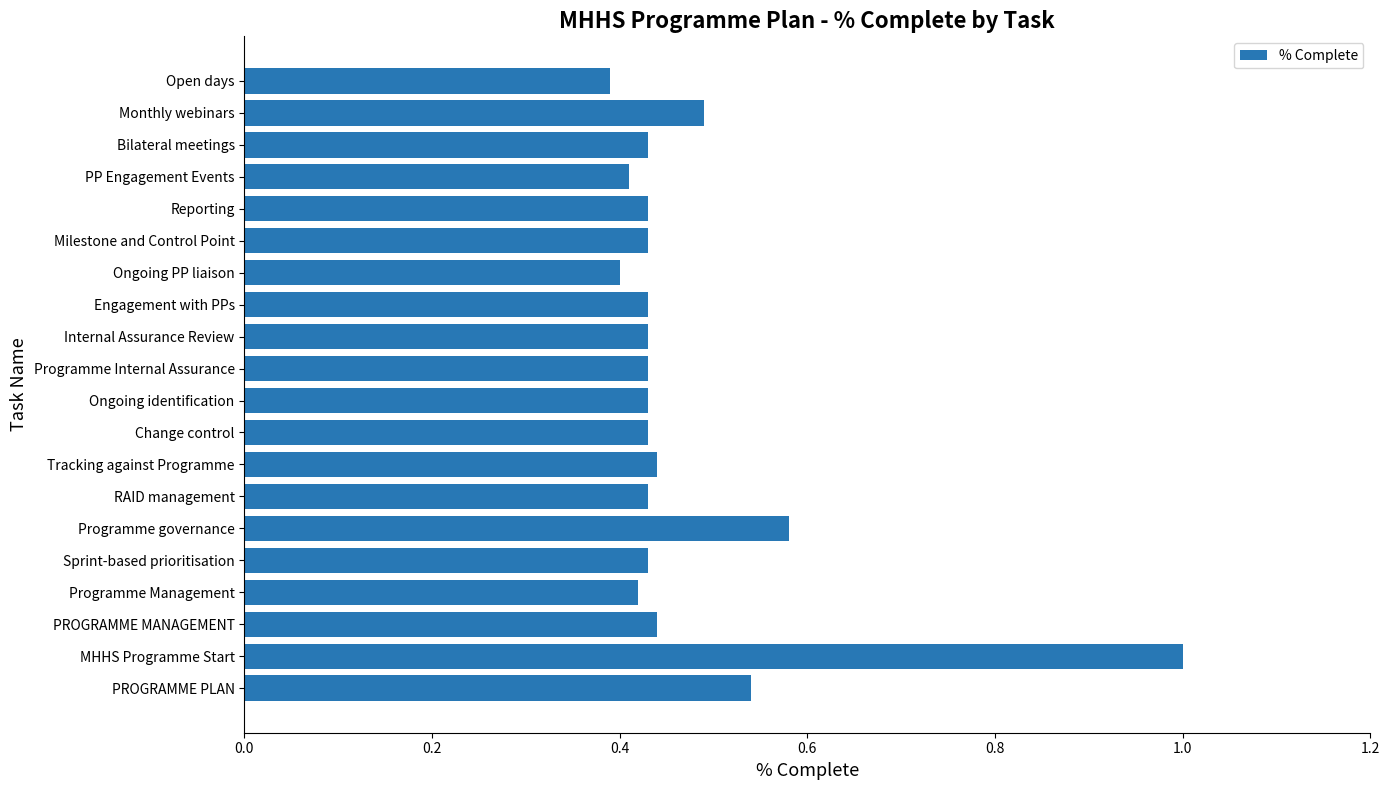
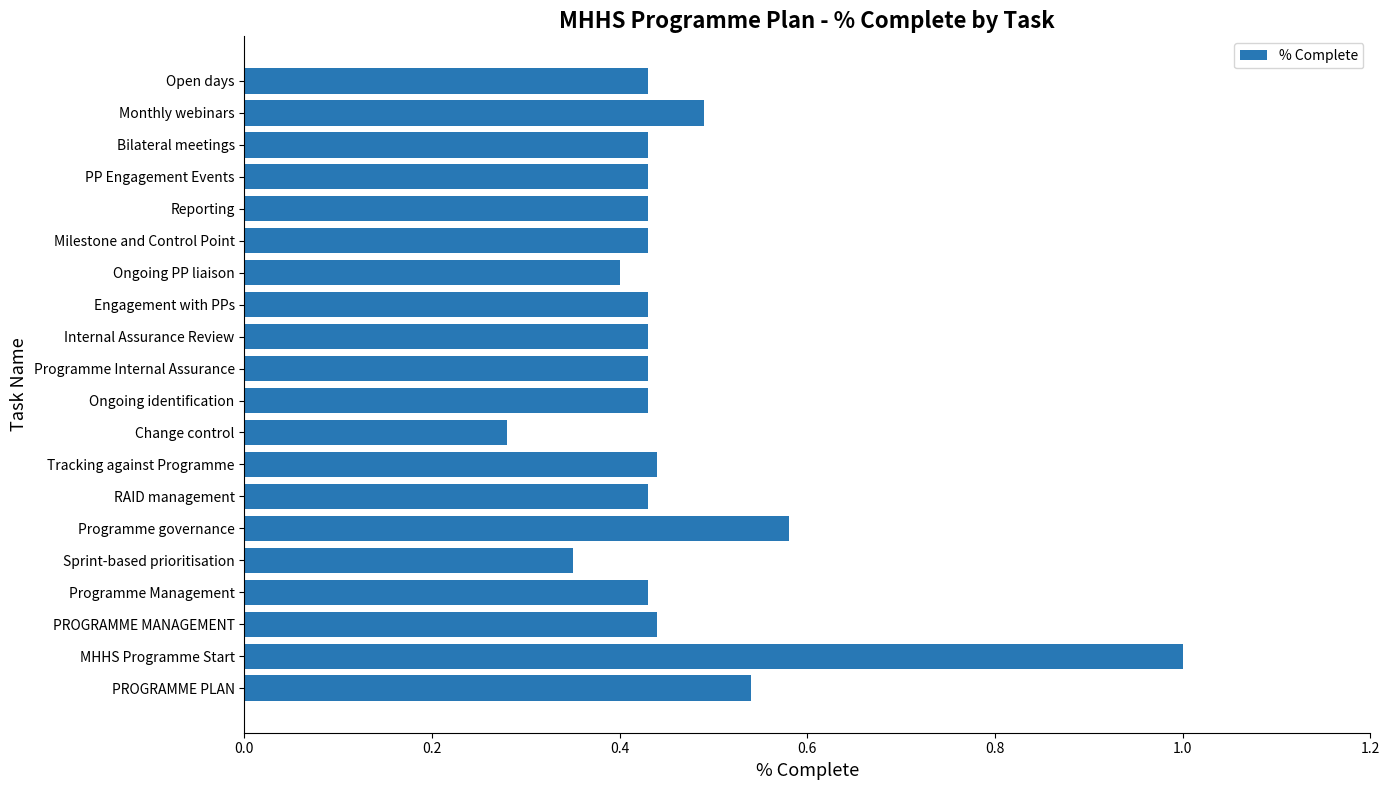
Open days: 0.39 -> 0.43
PP Engagement Events: 0.41 -> 0.43
Change control: 0.43 -> 0.28
Sprint-based prioritisation: 0.43 -> 0.35
Programme Management: 0.42 -> 0.43
